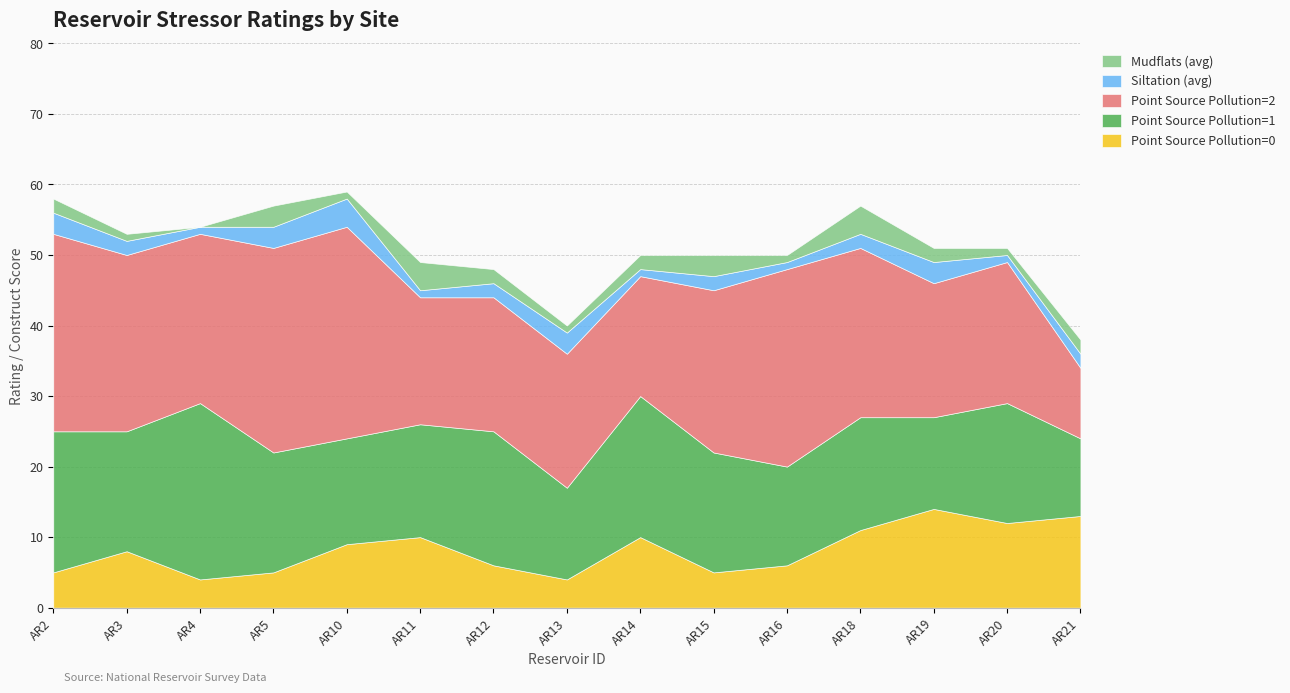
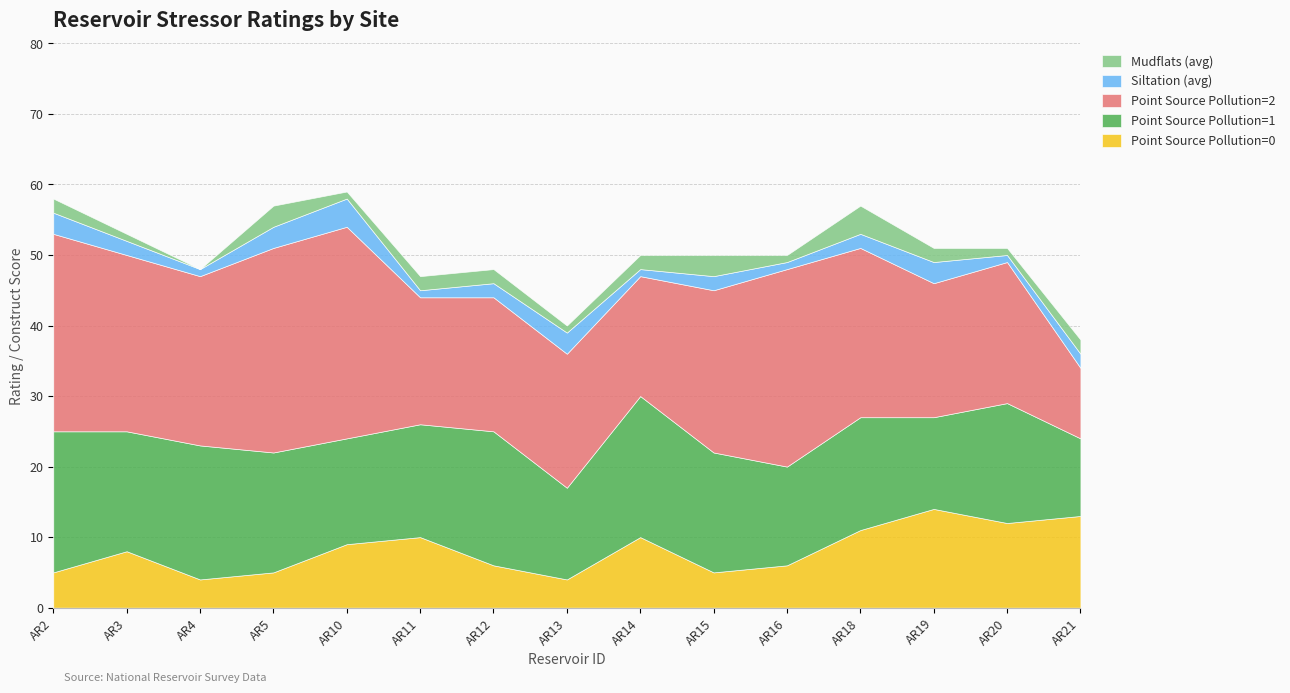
Point Source Pollution=1, AR4: 25 -> 19
Mudflats (avg), AR11: 4 -> 2
